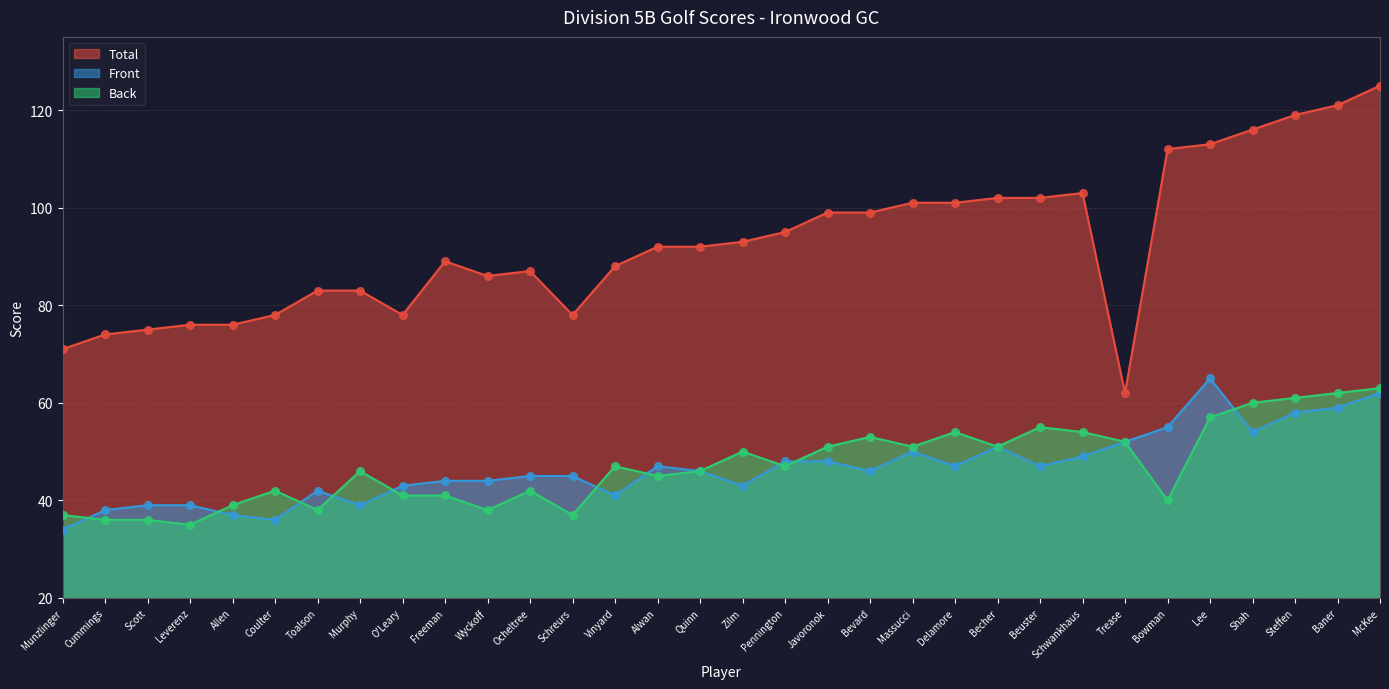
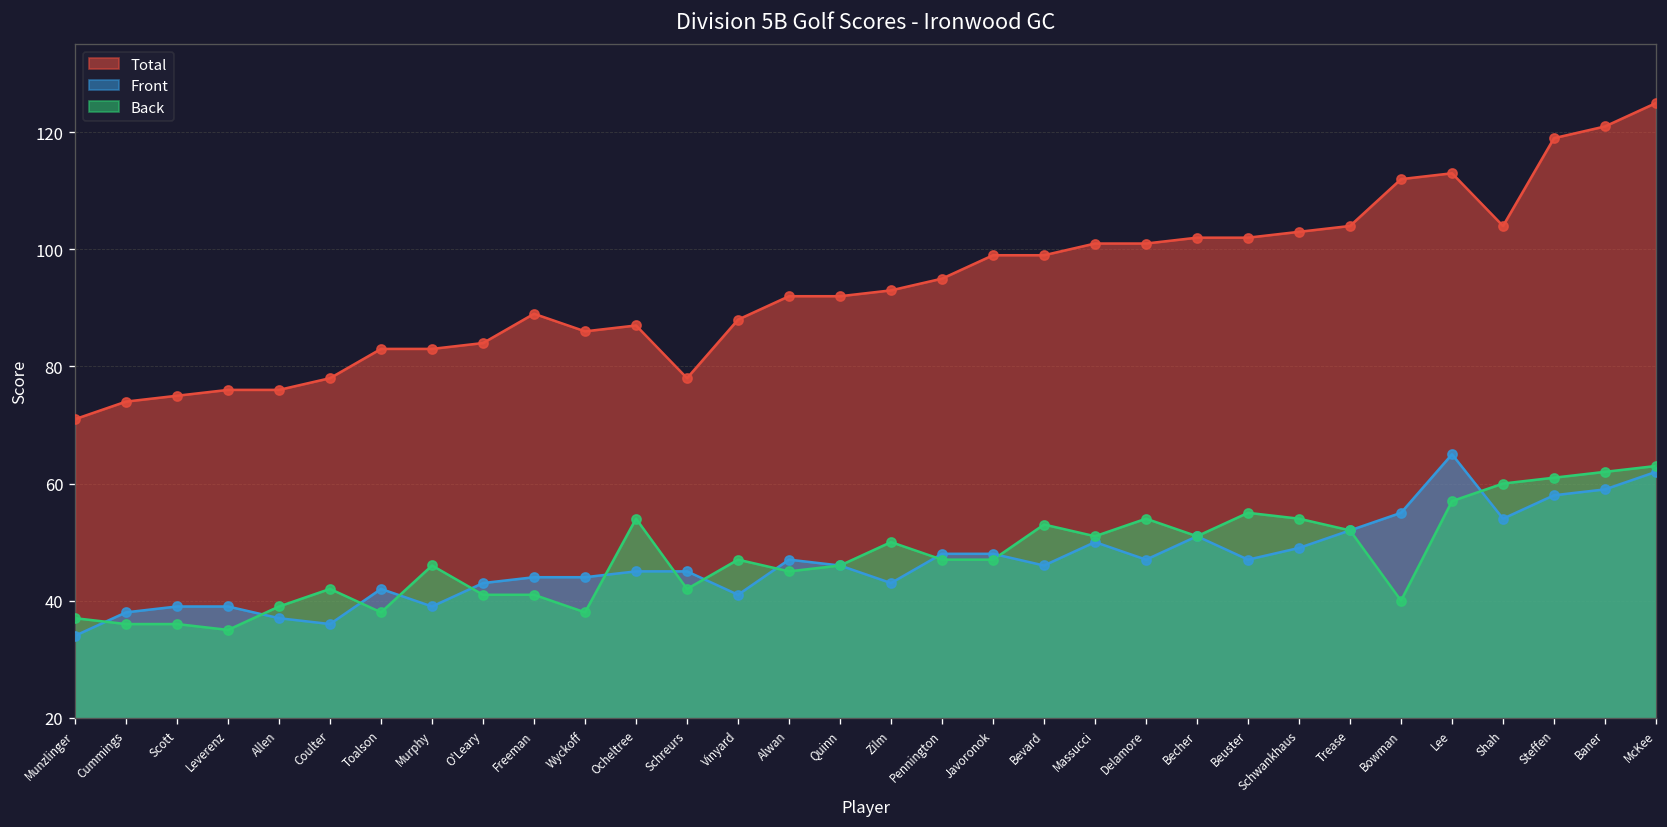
Total, O'Leary: 78 -> 84
Back, Ocheltree: 42 -> 54
Back, Schreurs: 37 -> 42
Back, Javoronok: 51 -> 47
Total, Trease: 62 -> 104
Total, Shah: 116 -> 104
